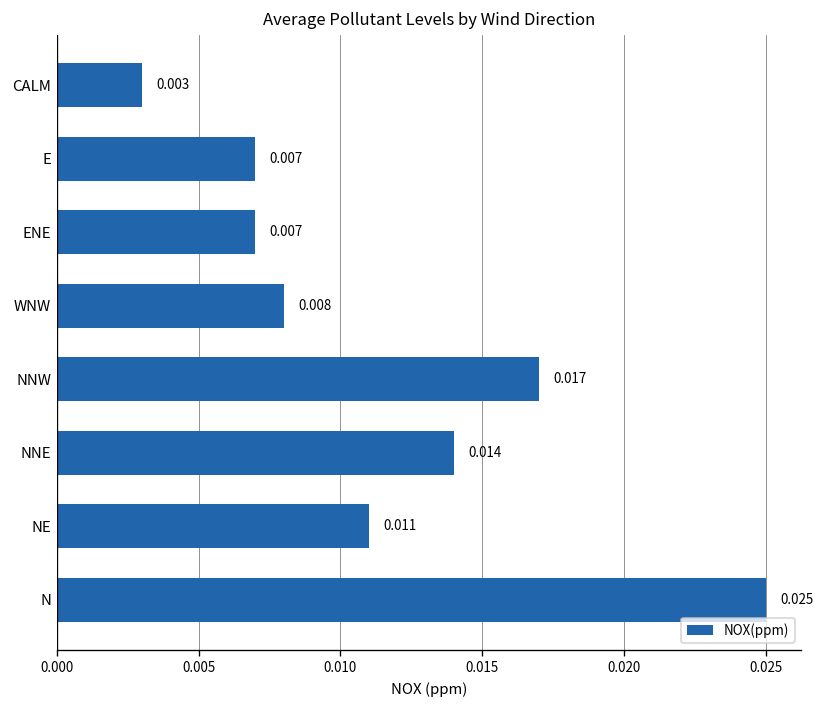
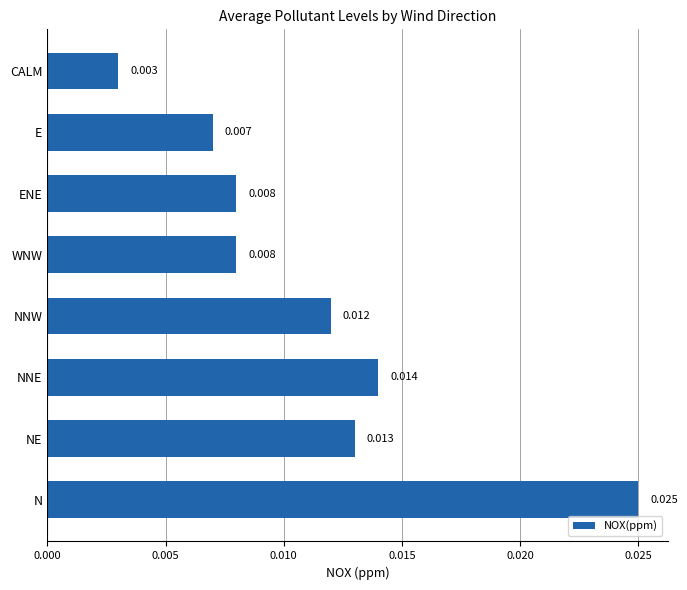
ENE: 0.007 -> 0.008
NNW: 0.017 -> 0.012
NE: 0.011 -> 0.013
